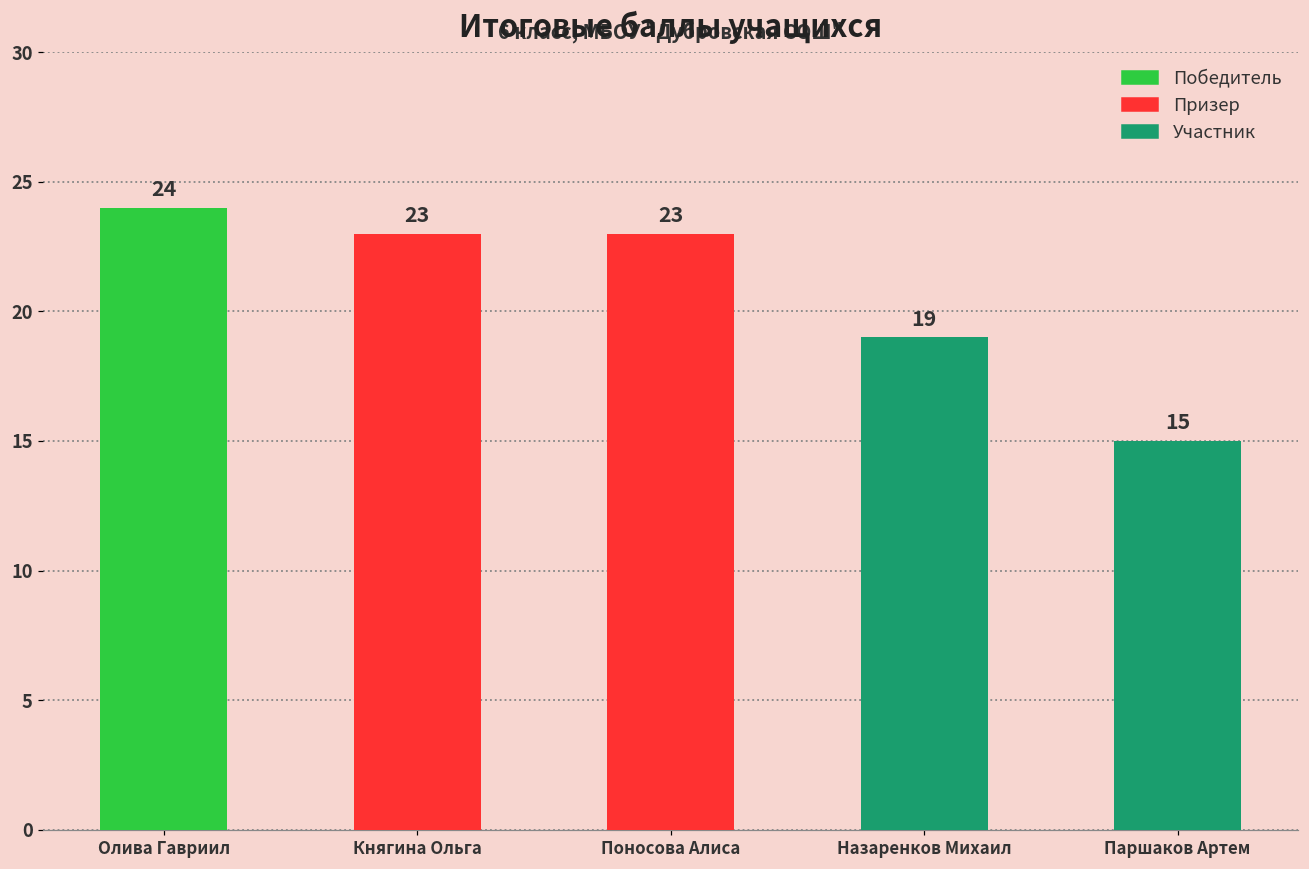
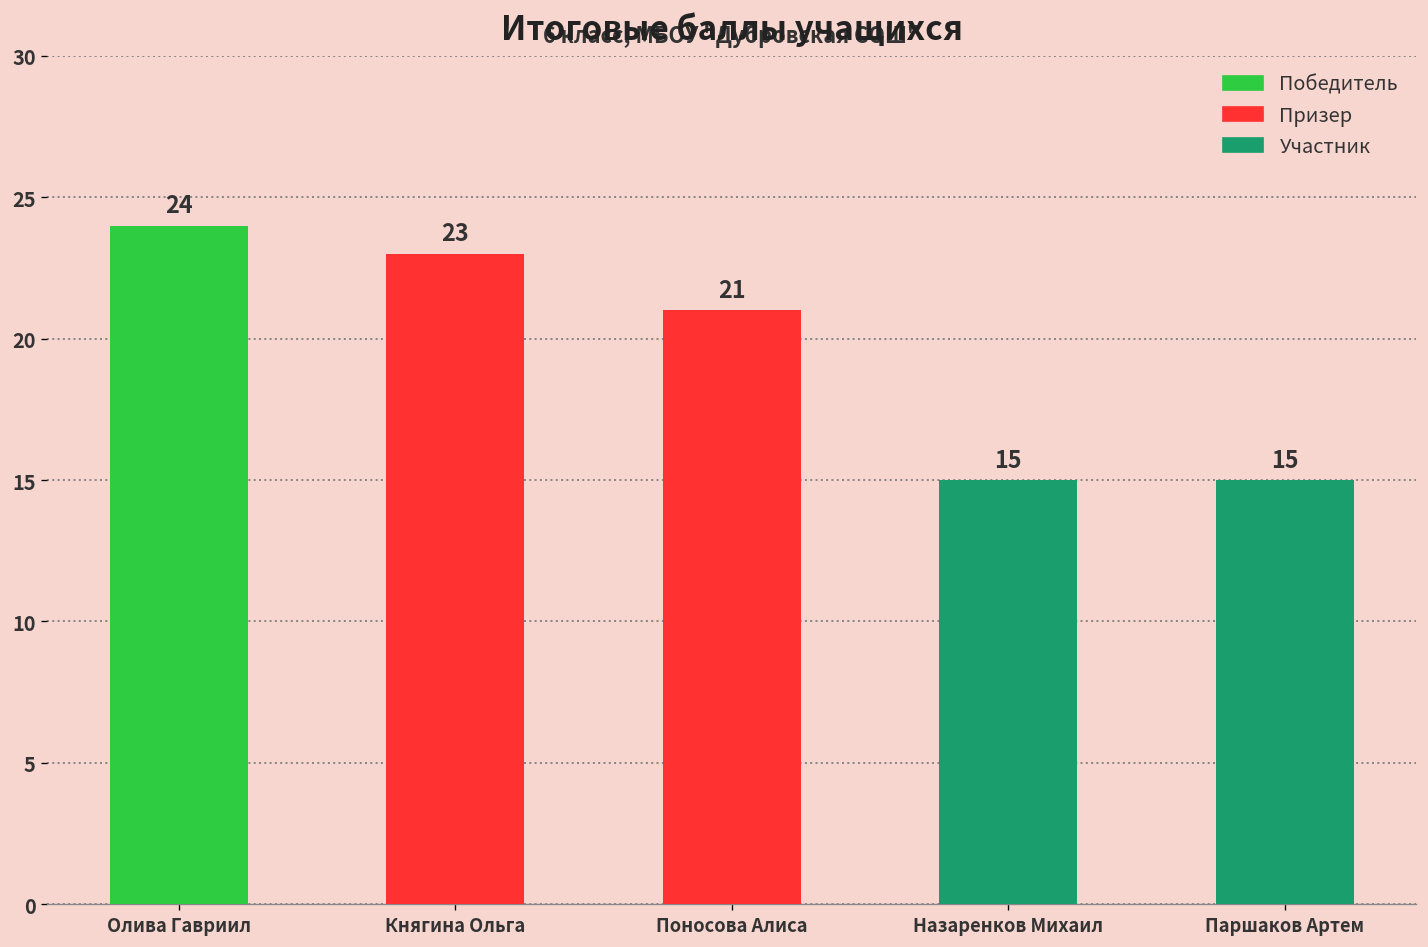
Поносова Алиса: 23 -> 21
Назаренков Михаил: 19 -> 15
